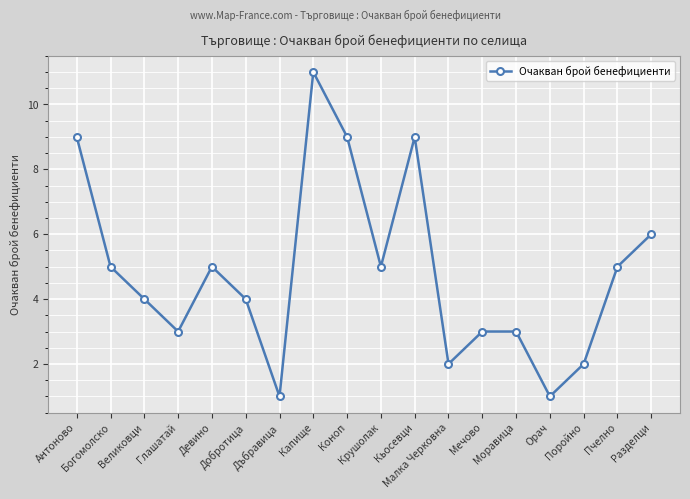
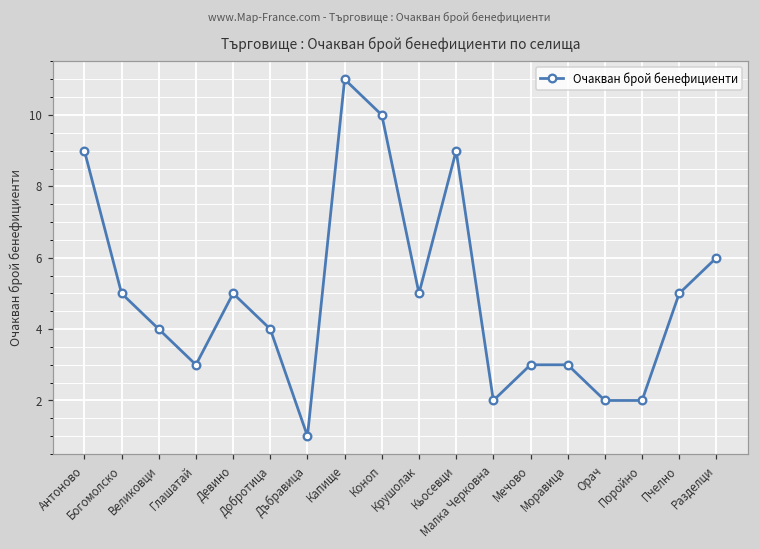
Коноп: 9 -> 10
Орач: 1 -> 2
